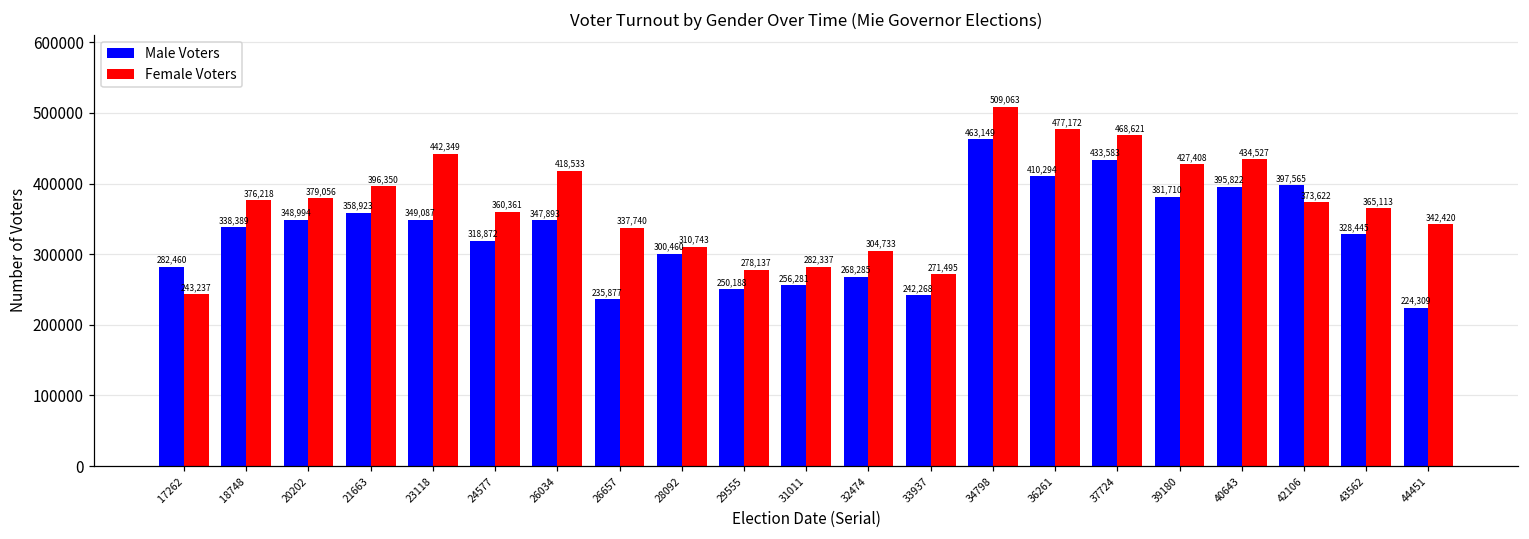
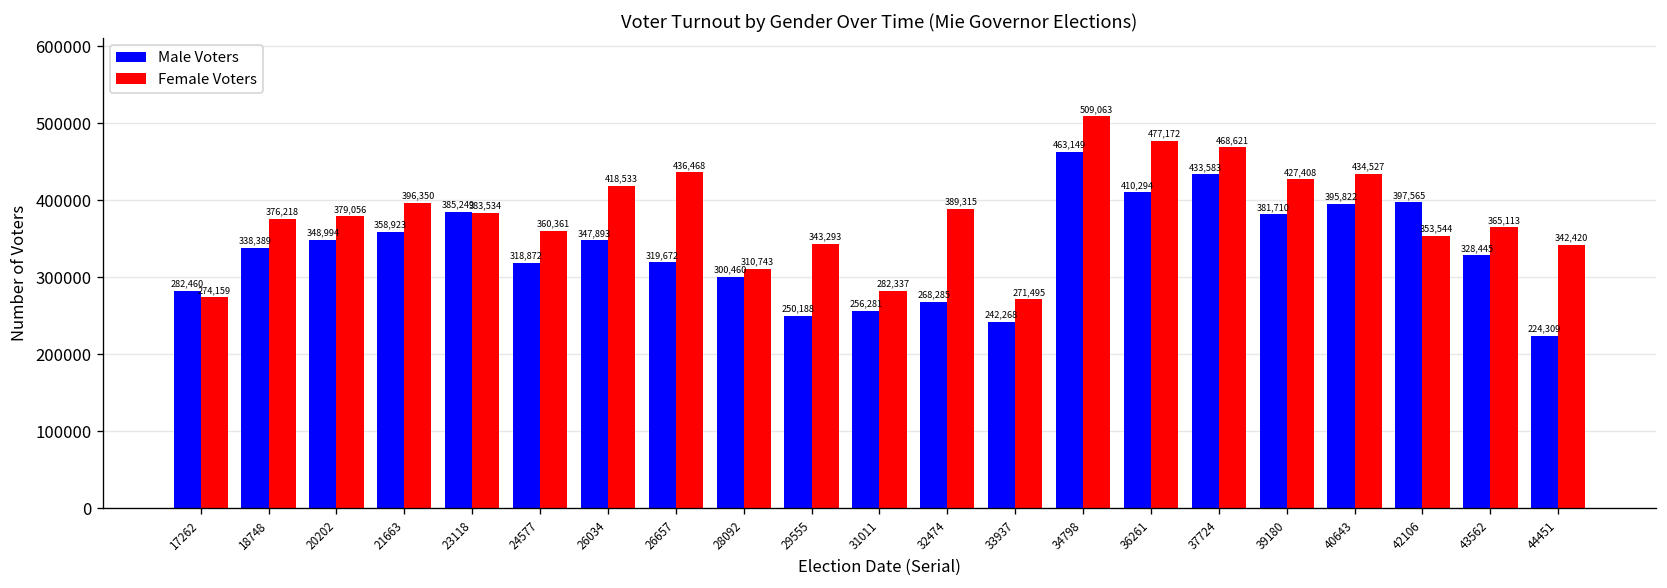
Female Voters, 17262: 243,237 -> 274,159
Male Voters, 23118: 349,087 -> 385,249
Female Voters, 23118: 442,349 -> 383,534
Male Voters, 26657: 235,877 -> 319,672
Female Voters, 26657: 337,740 -> 436,468
Female Voters, 29555: 278,137 -> 343,293
Female Voters, 32474: 304,733 -> 389,315
Female Voters, 42106: 373,622 -> 353,544
